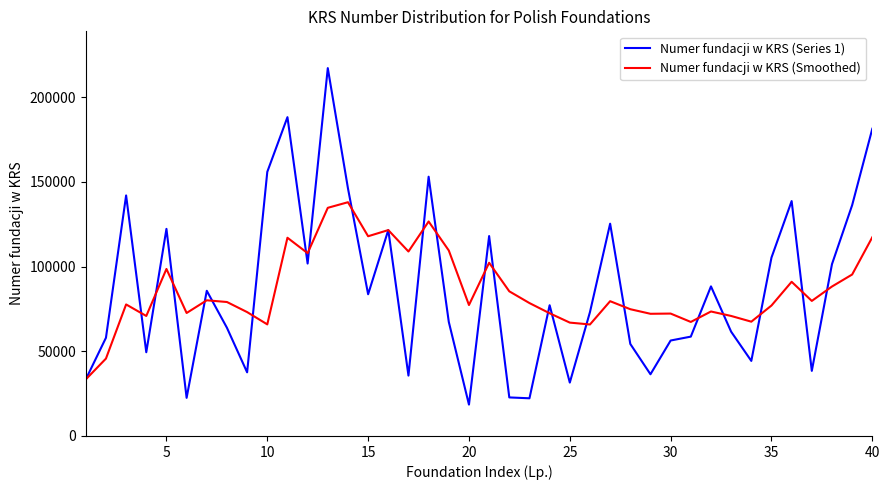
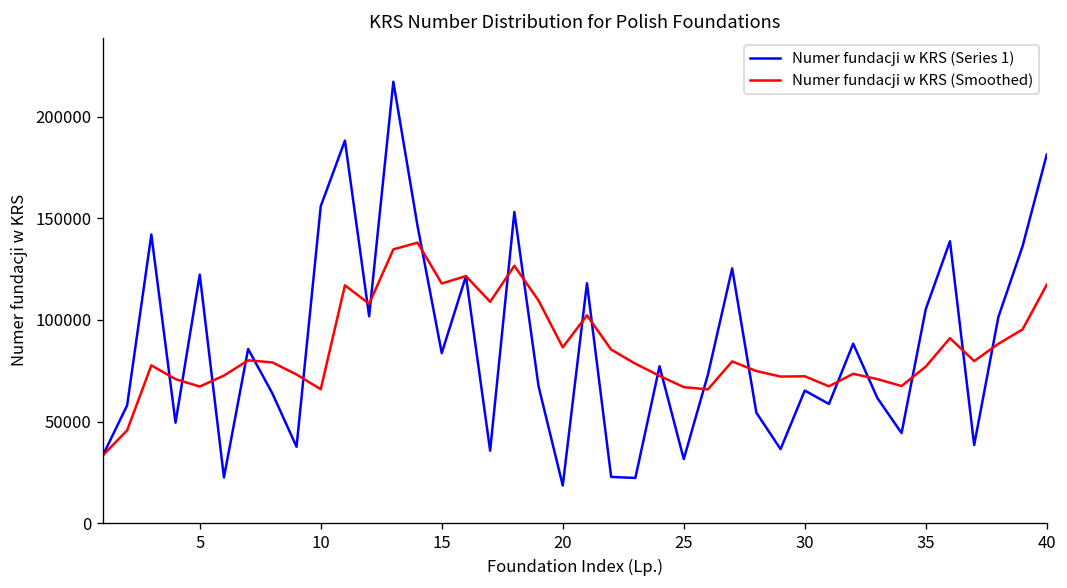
Numer fundacji w KRS (Smoothed), 5: 99000 -> 67000
Numer fundacji w KRS (Smoothed), 20: 77000 -> 87000
Numer fundacji w KRS (Series 1), 30: 56000 -> 65000
